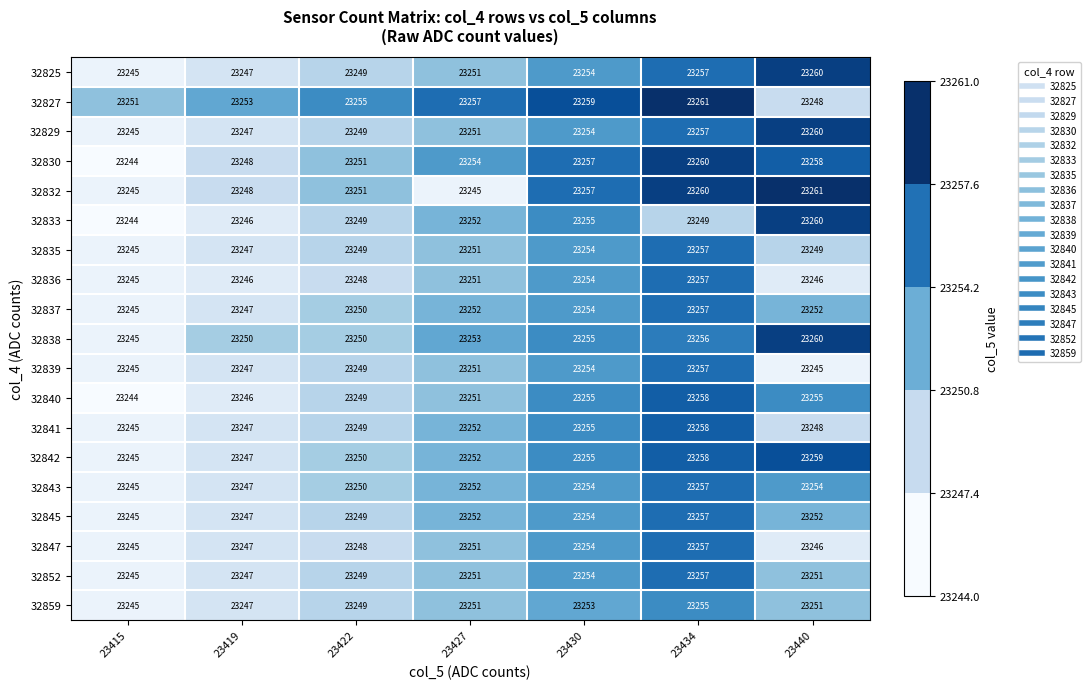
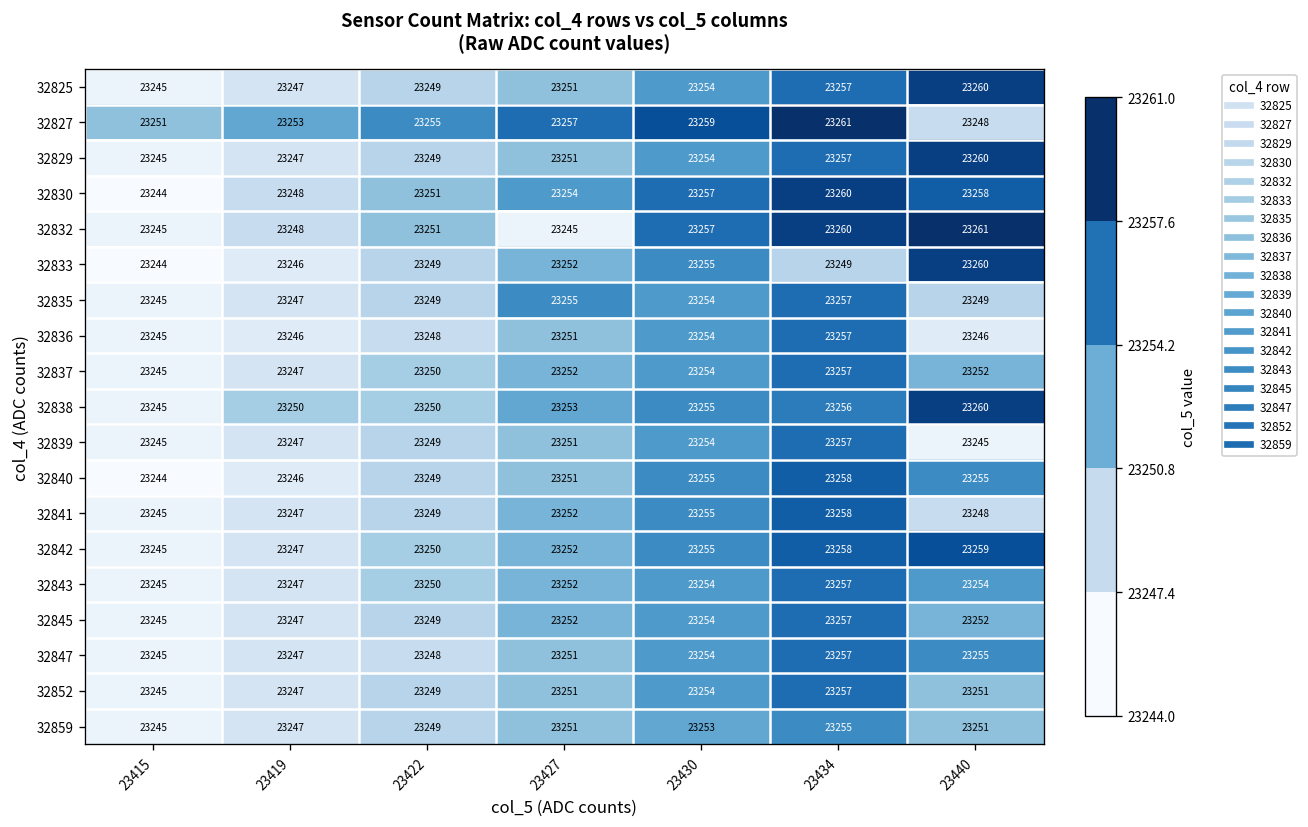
32835, 23427: 23251 -> 23255
32847, 23440: 23246 -> 23255
